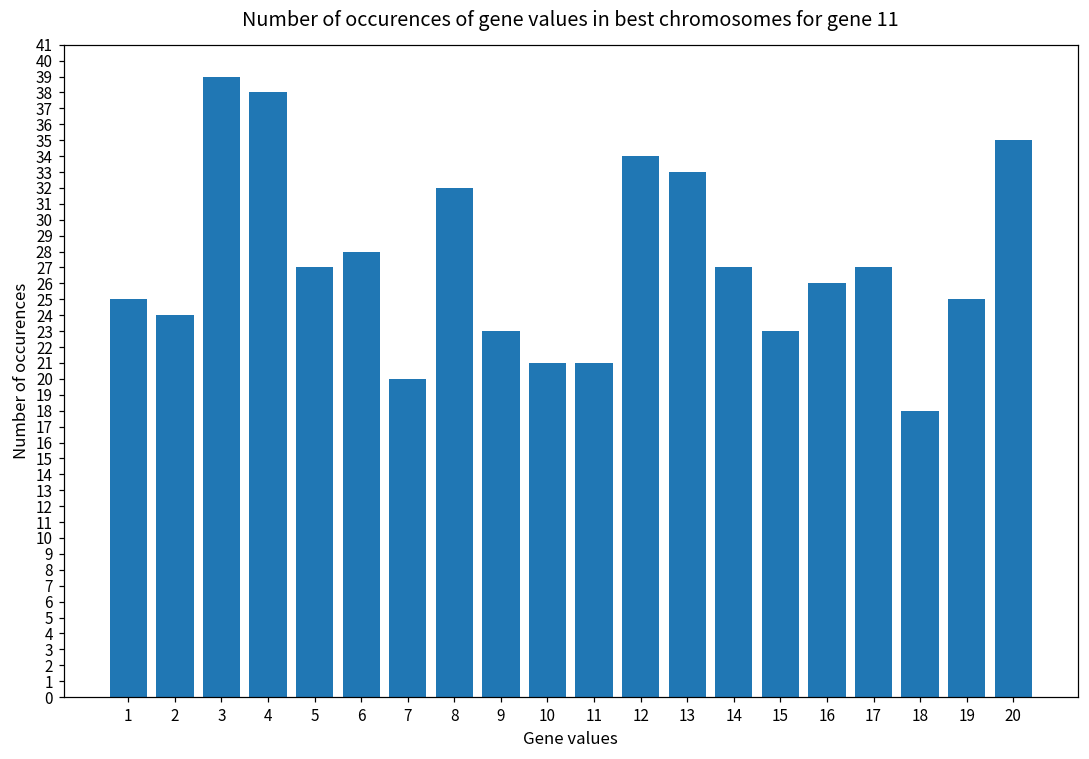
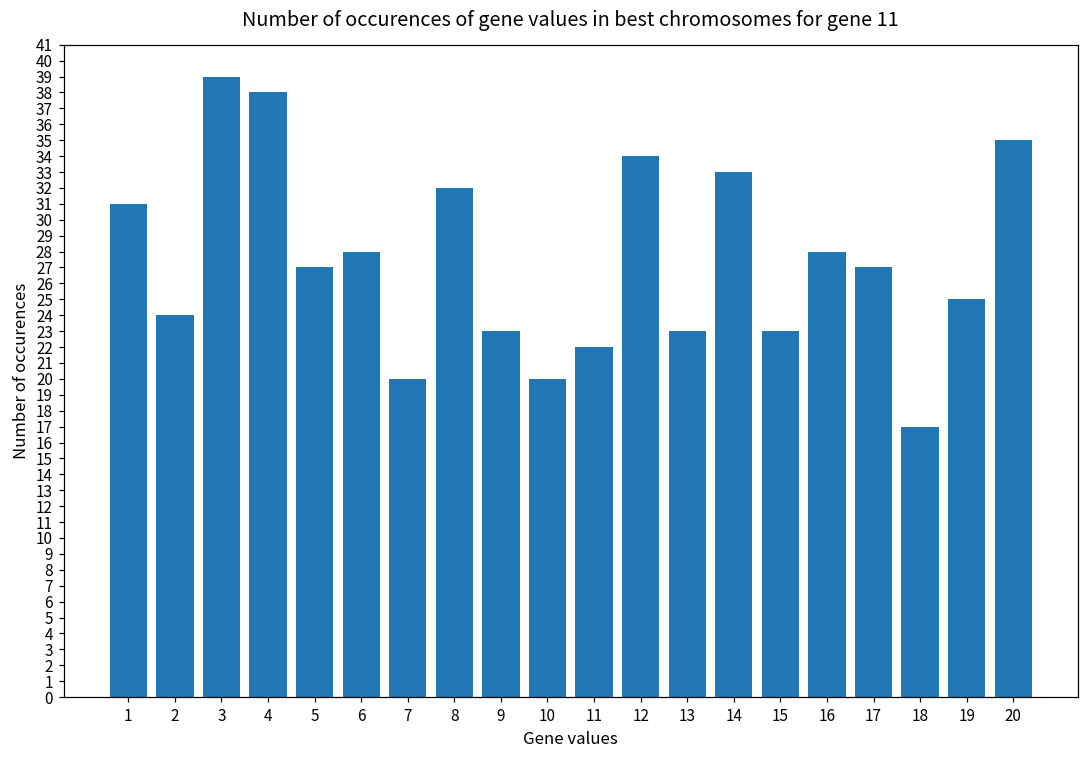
1: 25 -> 31
10: 21 -> 20
11: 21 -> 22
13: 33 -> 23
14: 27 -> 33
16: 26 -> 28
18: 18 -> 17
